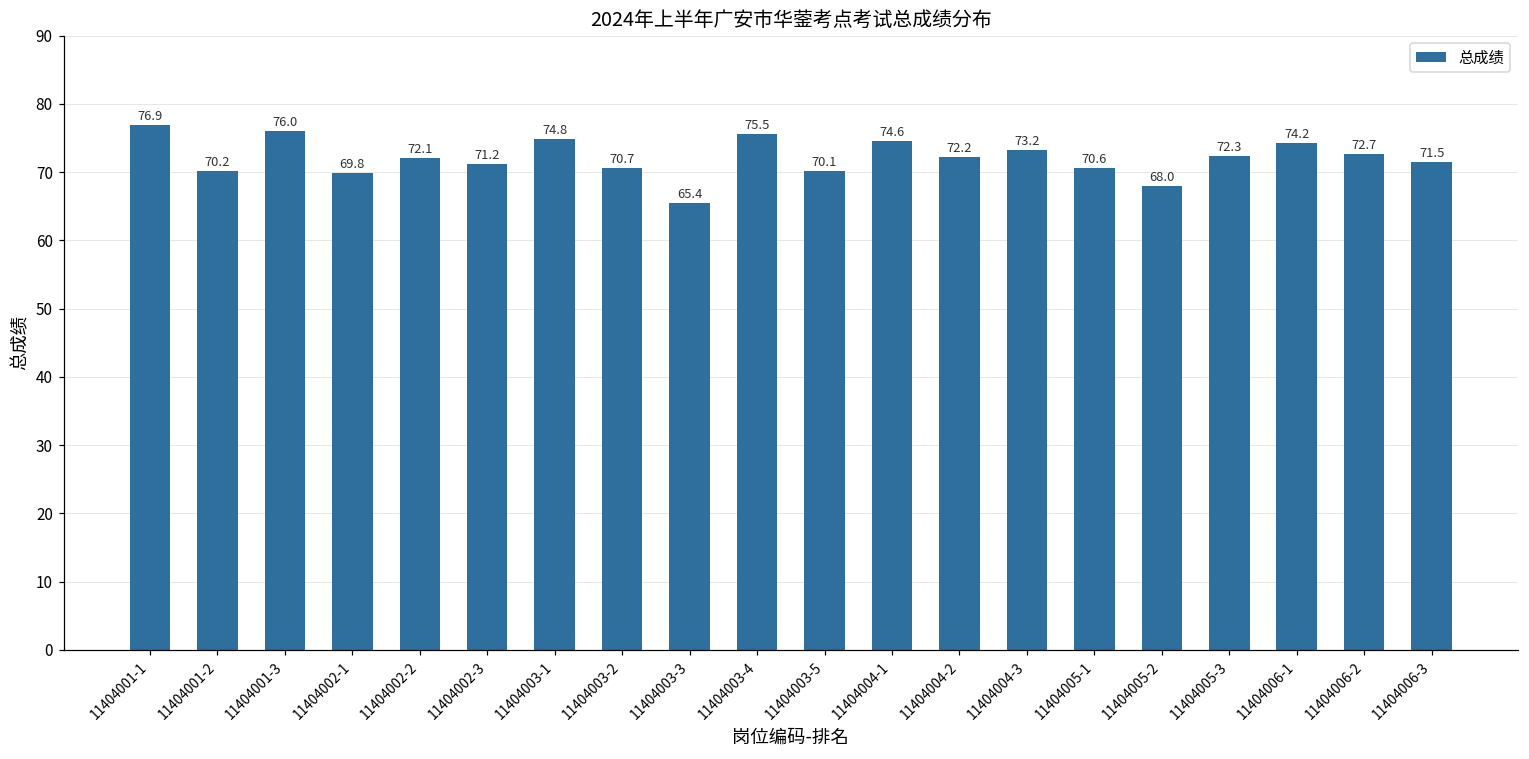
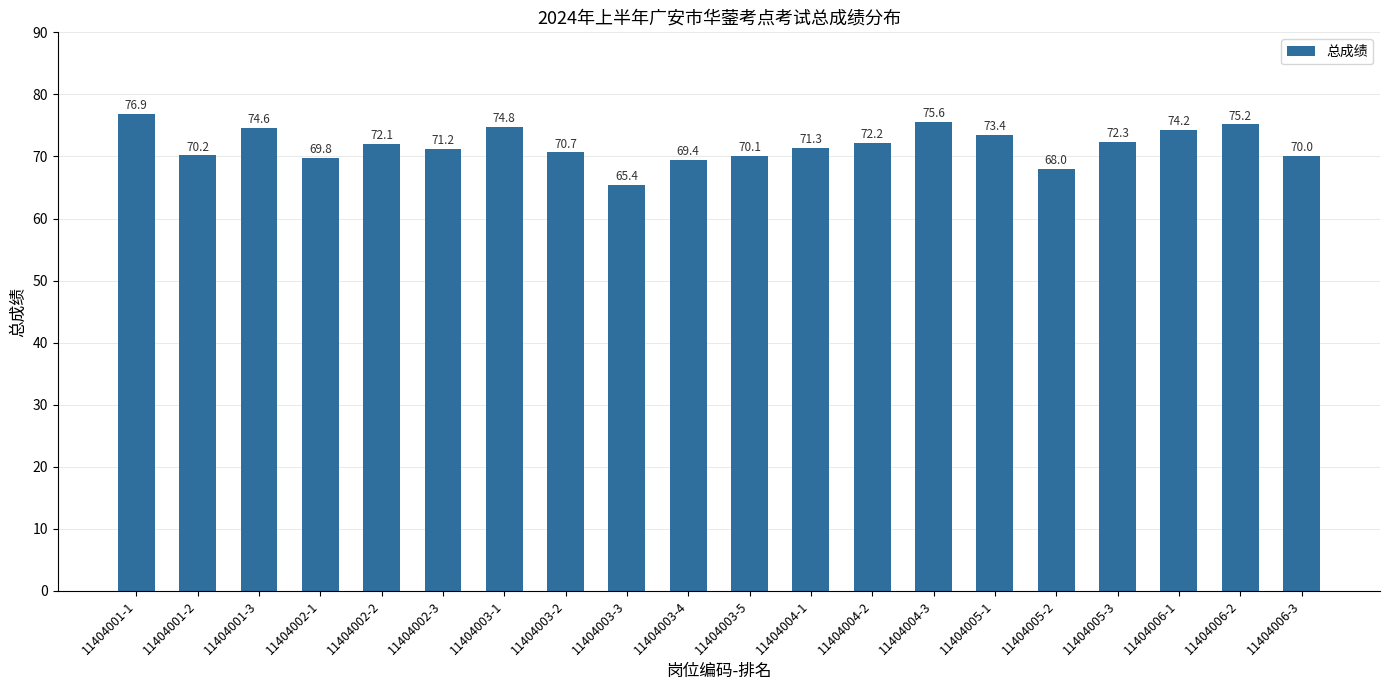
11404001-3: 76.0 -> 74.6
11404003-4: 75.5 -> 69.4
11404004-1: 74.6 -> 71.3
11404004-3: 73.2 -> 75.6
11404005-1: 70.6 -> 73.4
11404006-2: 72.7 -> 75.2
11404006-3: 71.5 -> 70.0
